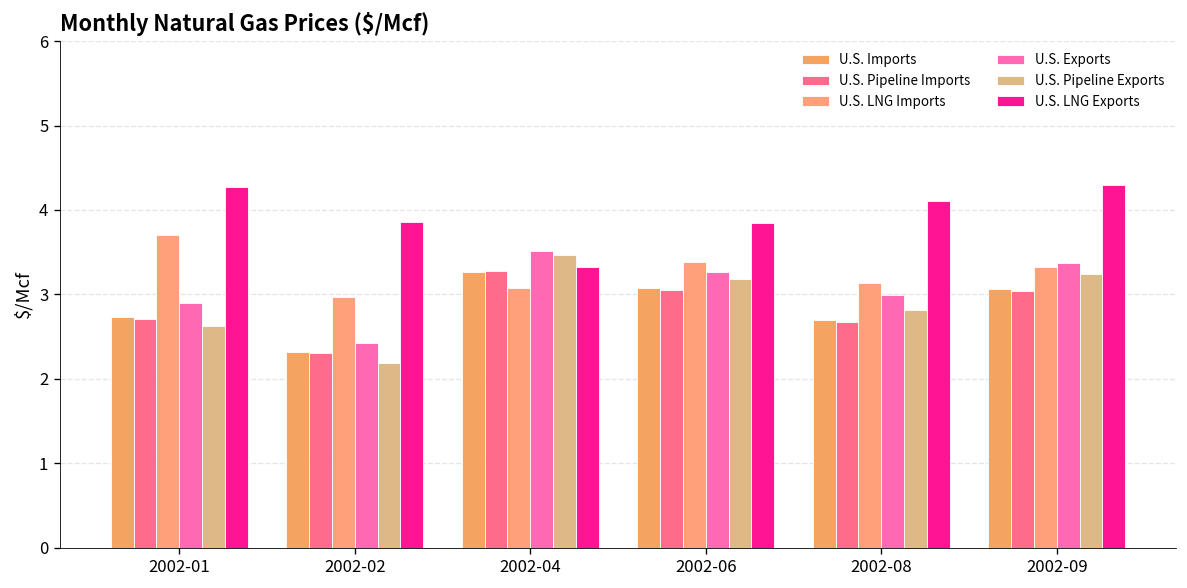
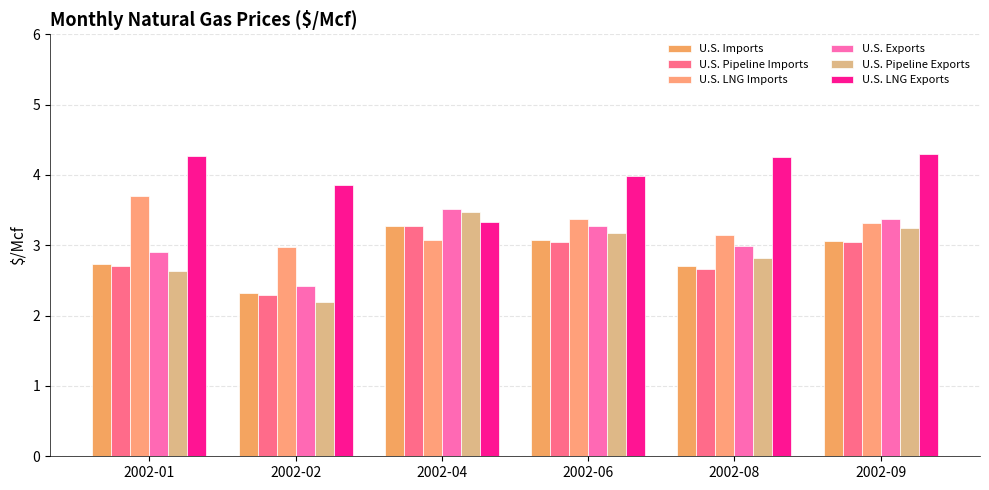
U.S. LNG Exports, 2002-06: 3.9 -> 4.0
U.S. LNG Exports, 2002-08: 4.1 -> 4.3
